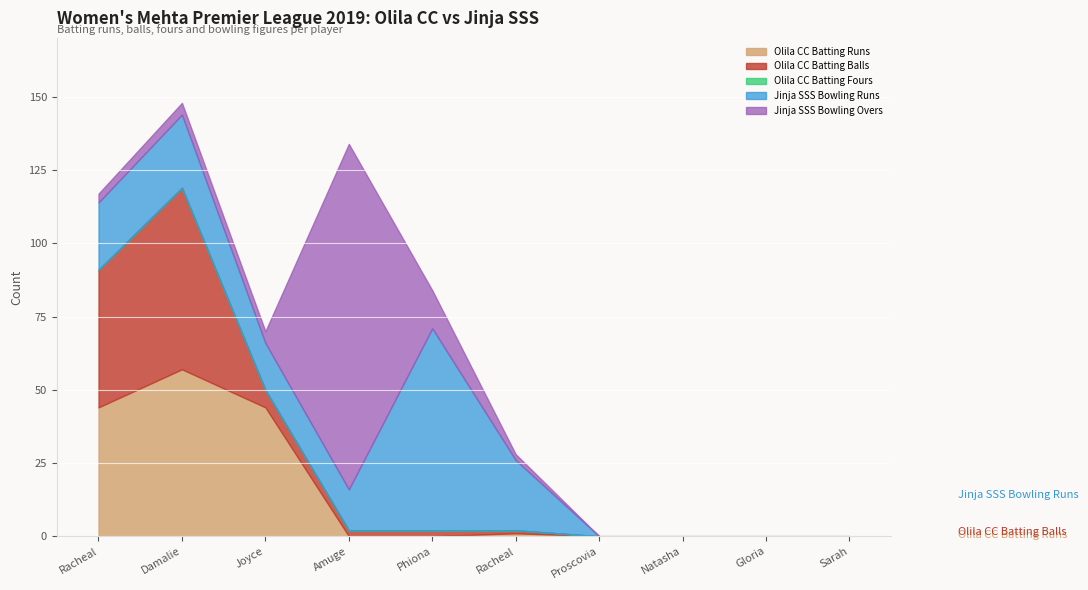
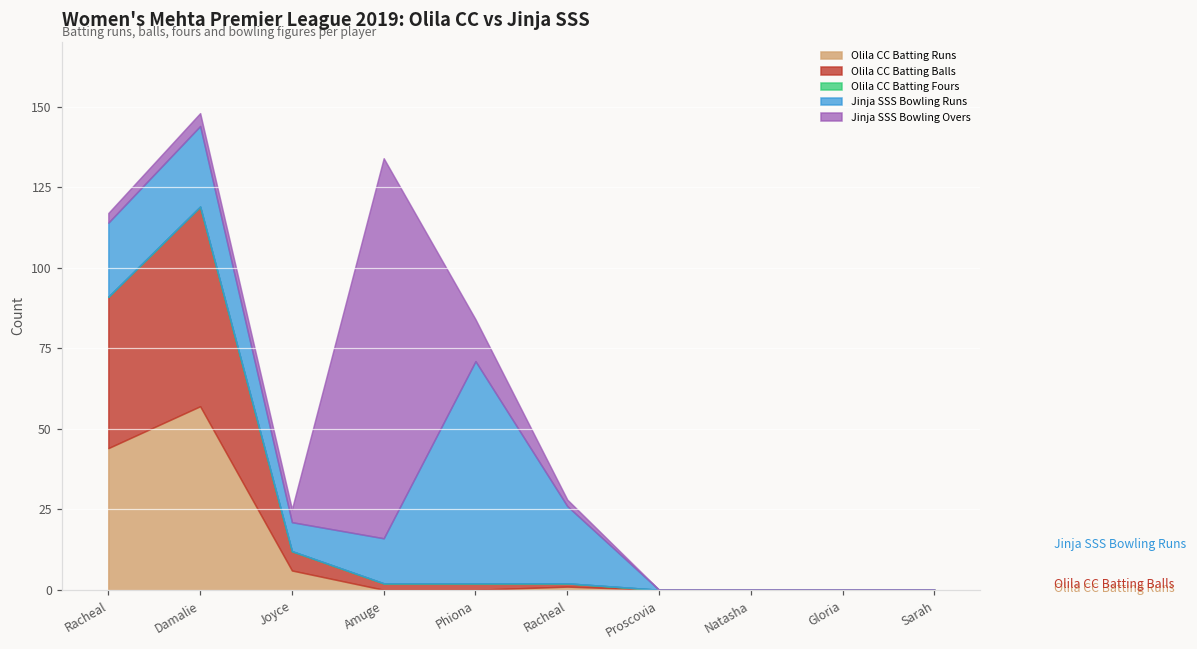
Olila CC Batting Runs, Joyce: 44 -> 6
Jinja SSS Bowling Runs, Joyce: 16 -> 9
